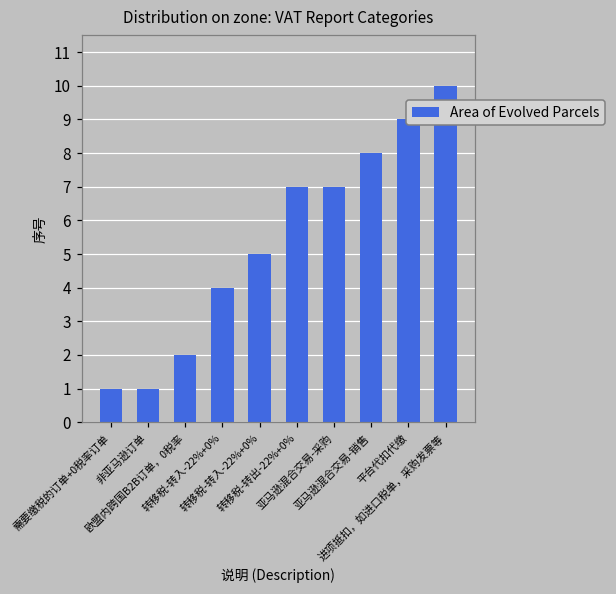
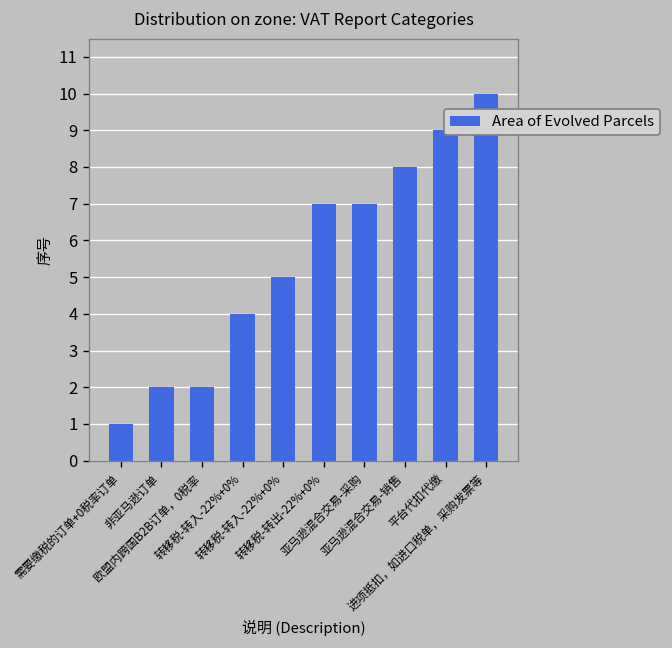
非亚马逊订单: 1 -> 2
